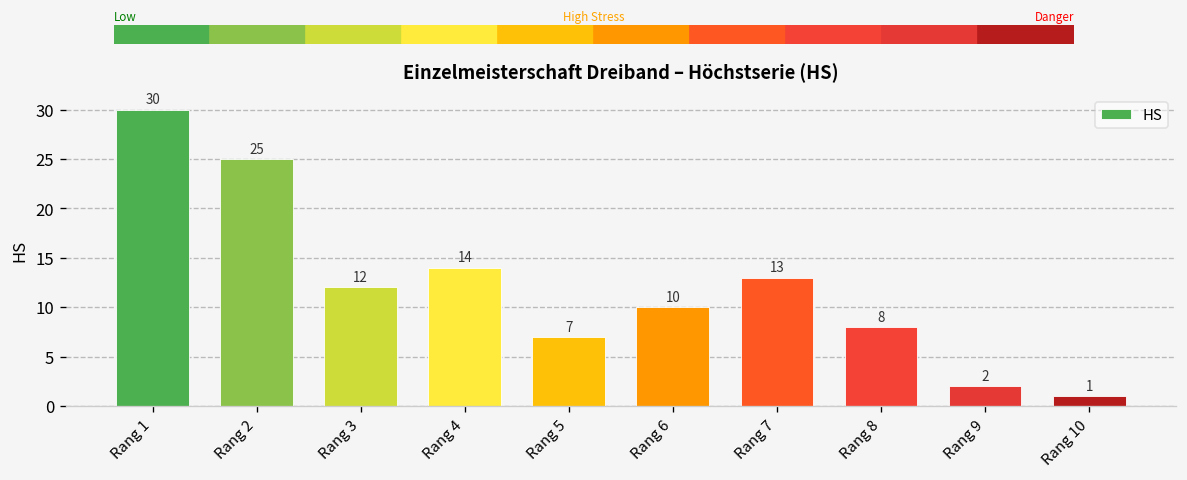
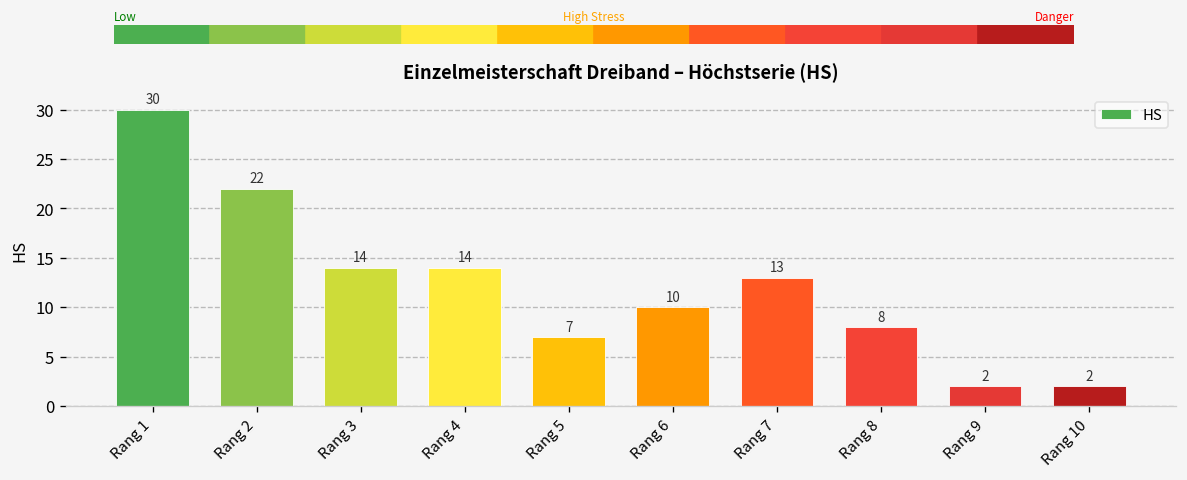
Rang 2: 25 -> 22
Rang 3: 12 -> 14
Rang 10: 1 -> 2
